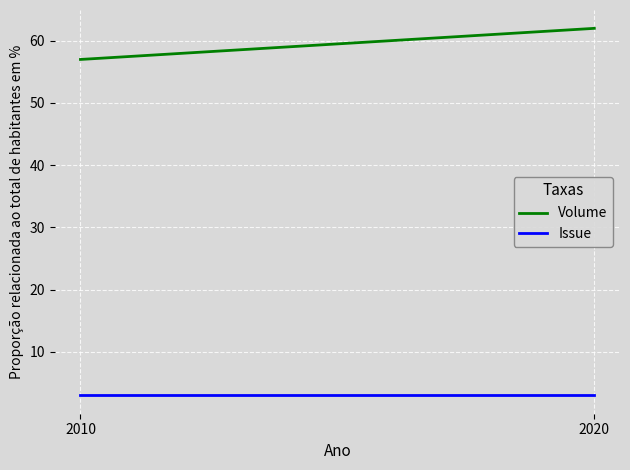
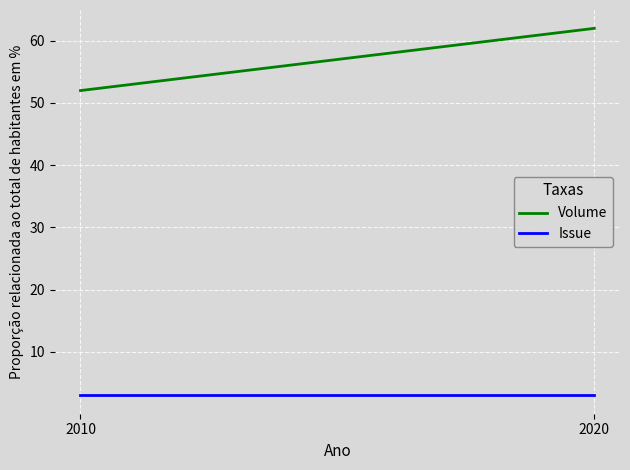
Volume, 2010: 57 -> 52
